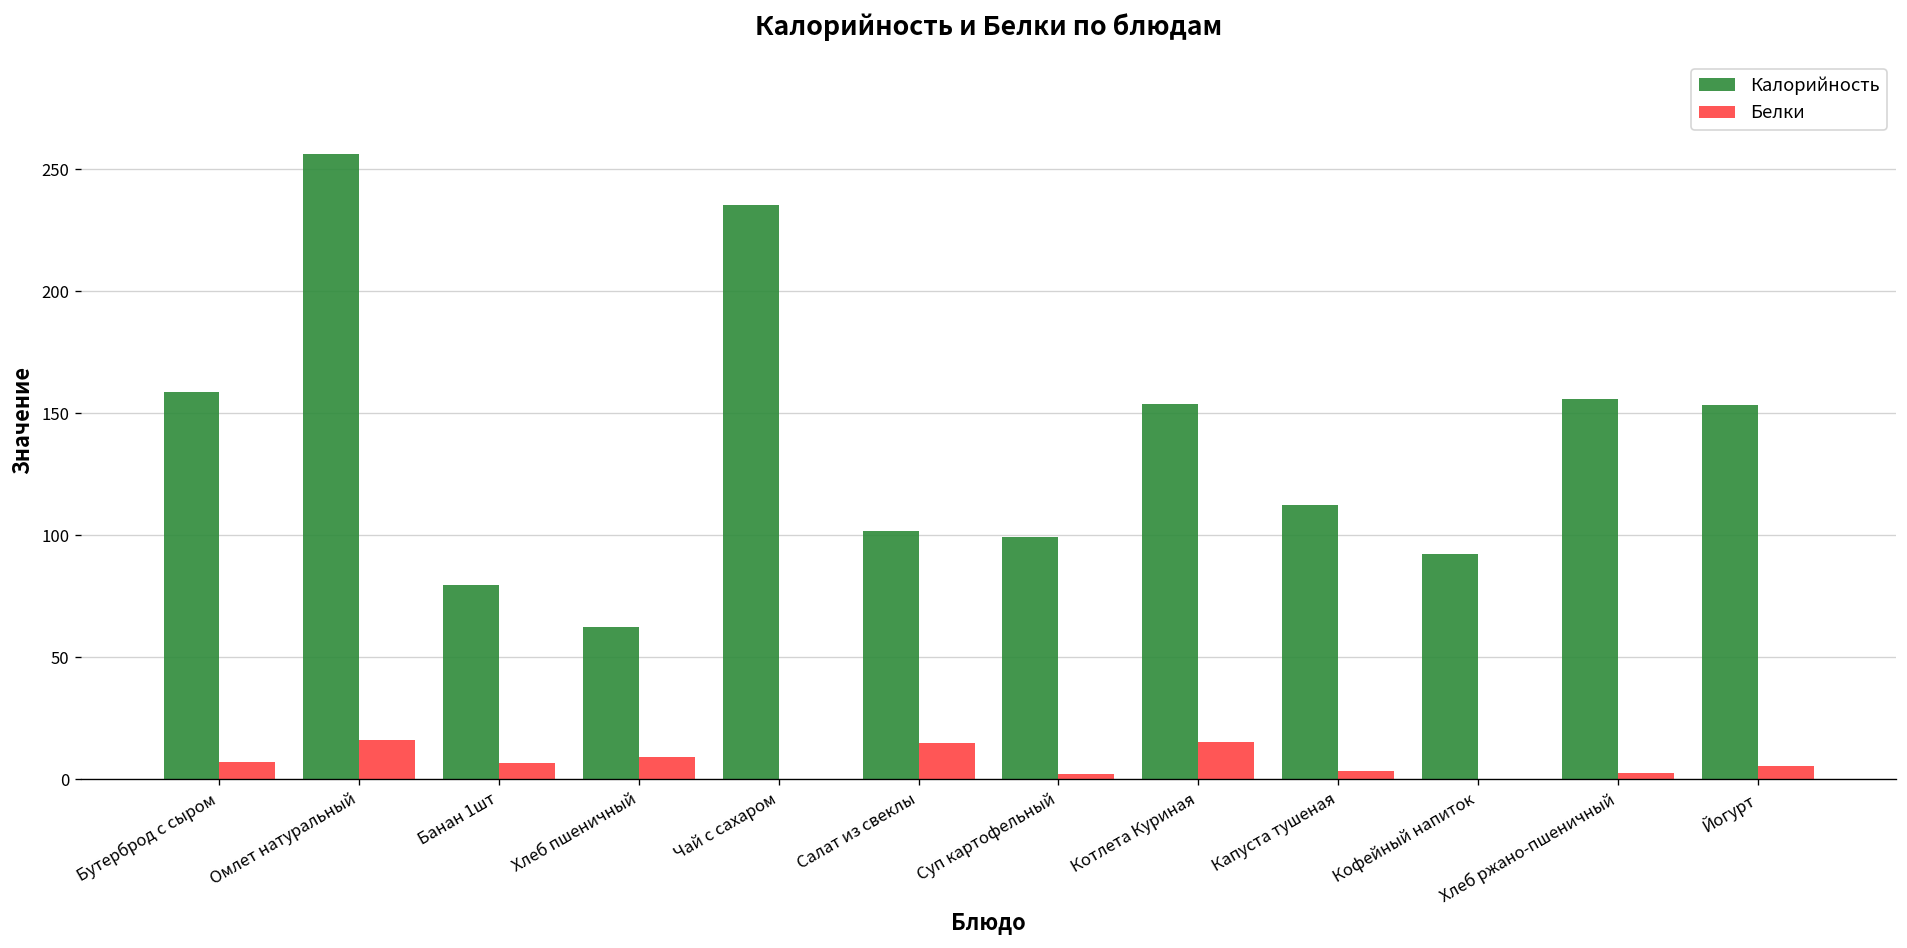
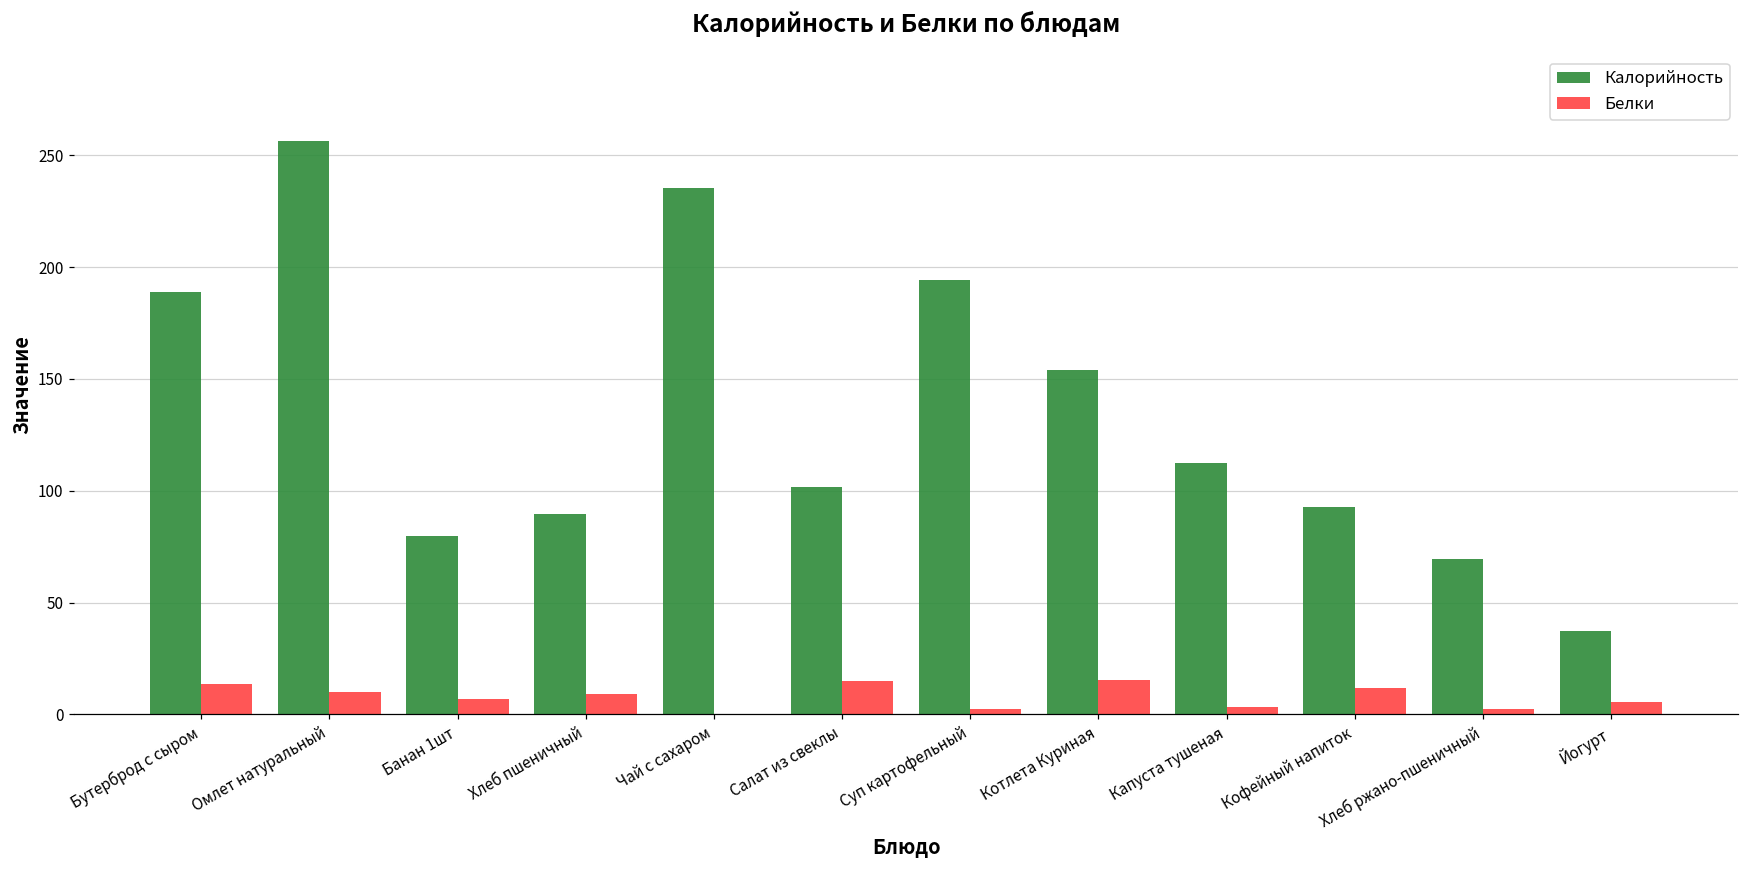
Калорийность, Бутерброд с сыром: 159 -> 189
Белки, Бутерброд с сыром: 7 -> 14
Белки, Омлет натуральный: 16 -> 10
Калорийность, Хлеб пшеничный: 63 -> 89
Калорийность, Суп картофельный: 99 -> 194
Белки, Кофейный напиток: 0 -> 12
Калорийность, Хлеб ржано-пшеничный: 156 -> 70
Калорийность, Йогурт: 153 -> 37
